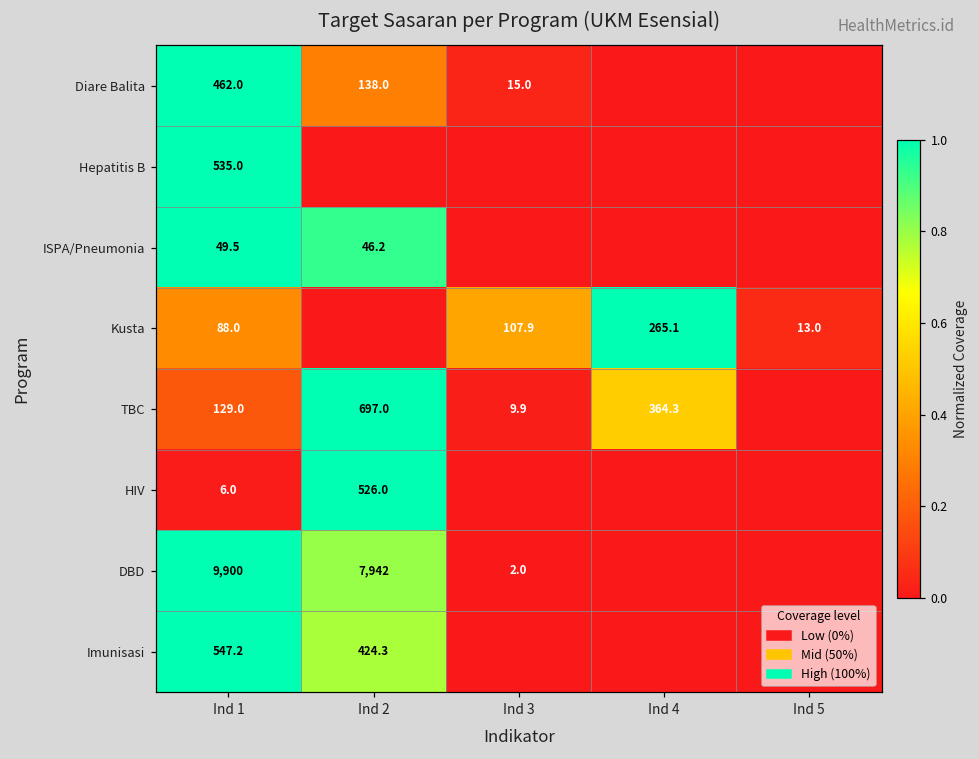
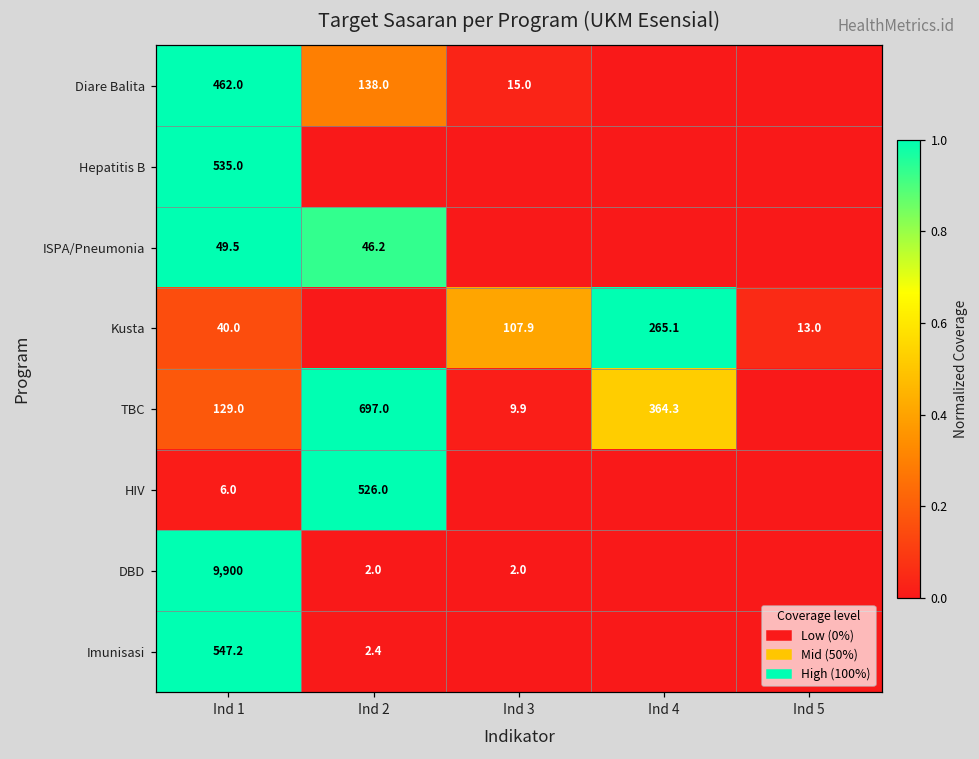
Kusta, Ind 1: 88.0 -> 40.0
DBD, Ind 2: 7,942 -> 2.0
Imunisasi, Ind 2: 424.3 -> 2.4
